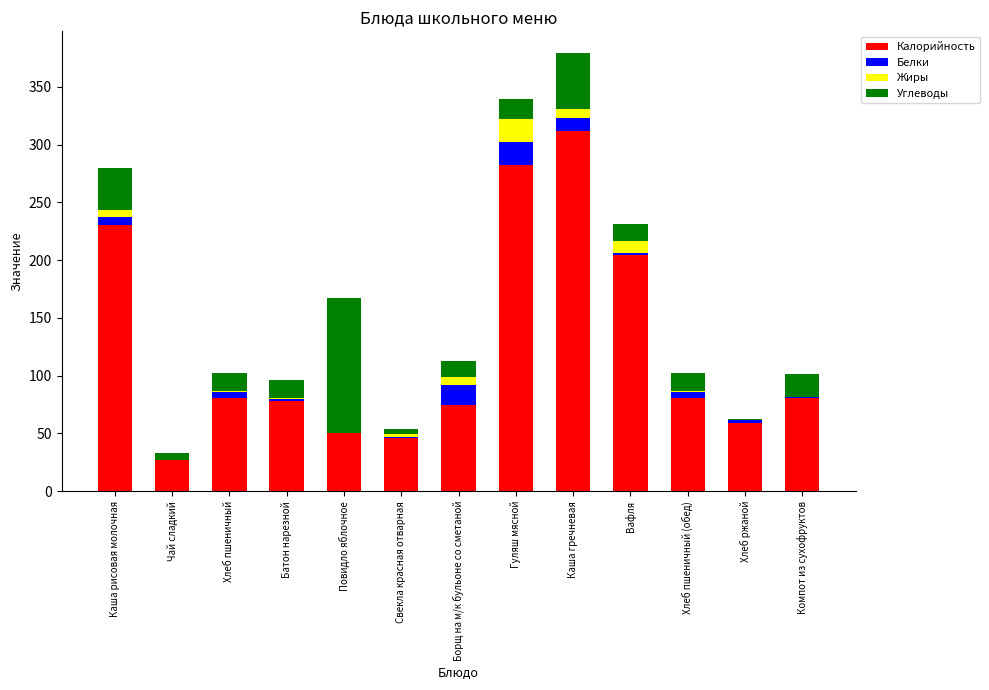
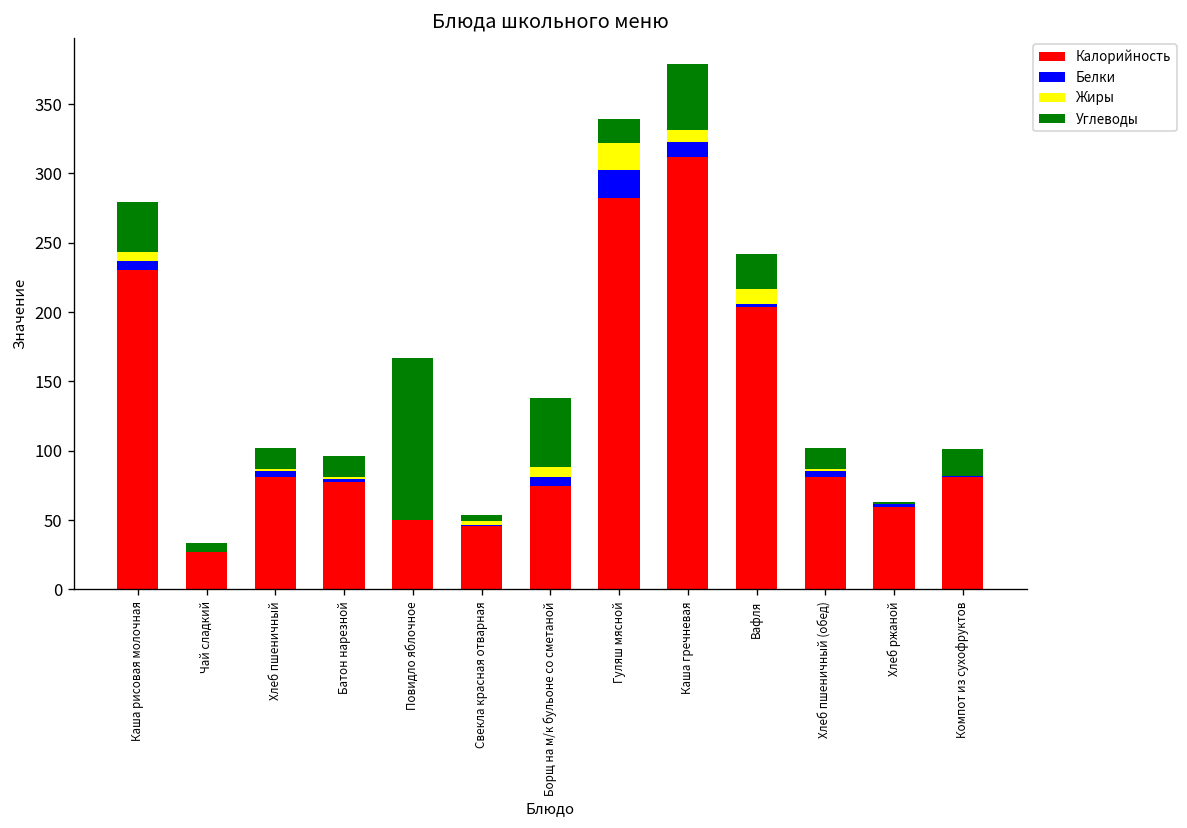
Белки, Борщ на м/к бульоне со сметаной: 17 -> 7
Углеводы, Борщ на м/к бульоне со сметаной: 14 -> 50
Углеводы, Вафля: 15 -> 26
